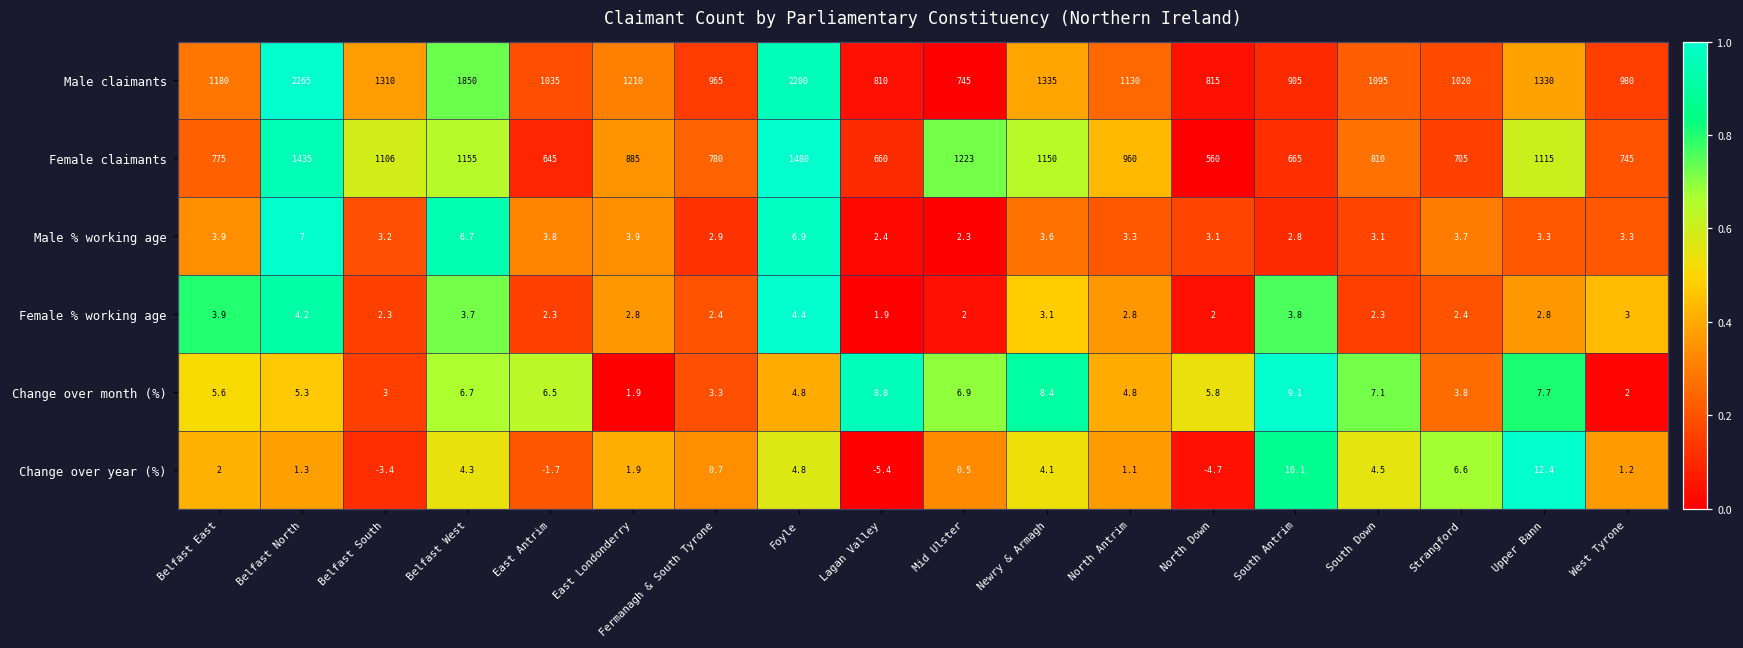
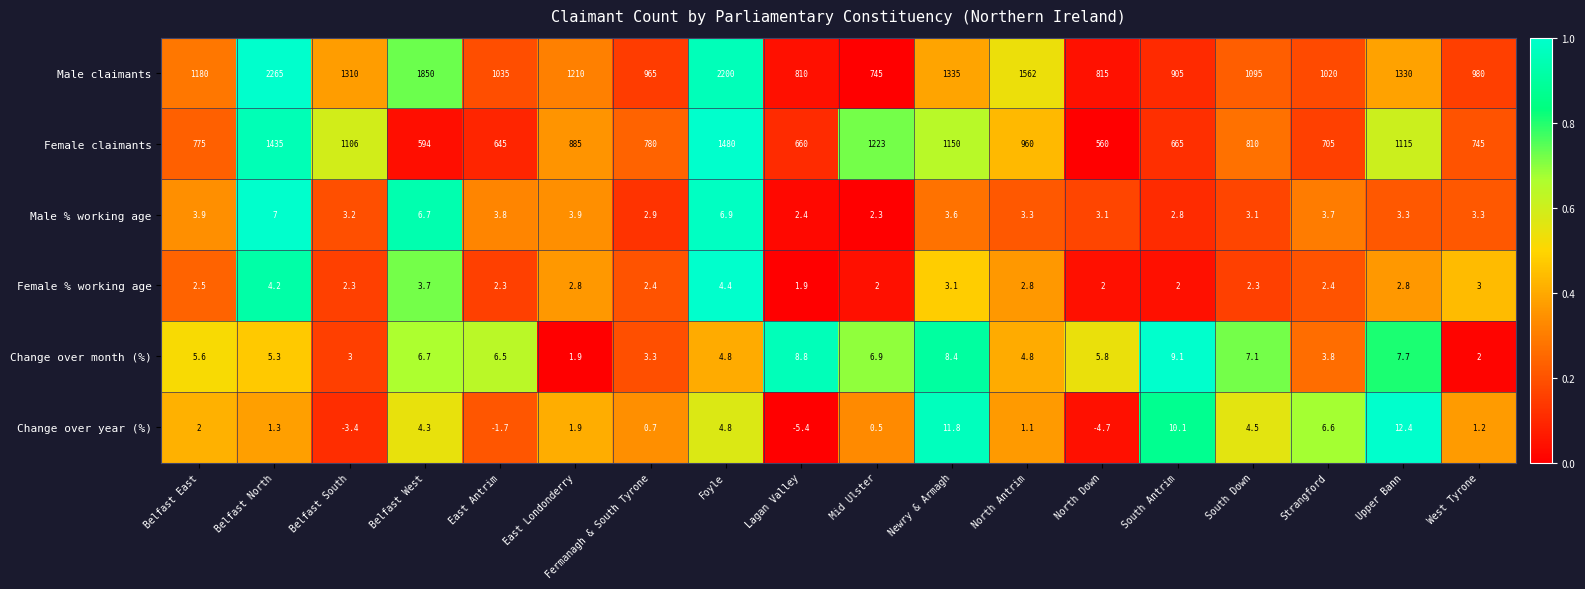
Male claimants, North Antrim: 1130 -> 1562
Female claimants, Belfast West: 1155 -> 594
Female % working age, Belfast East: 3.9 -> 2.5
Female % working age, South Antrim: 3.8 -> 2
Change over year (%), Newry & Armagh: 4.1 -> 11.8
